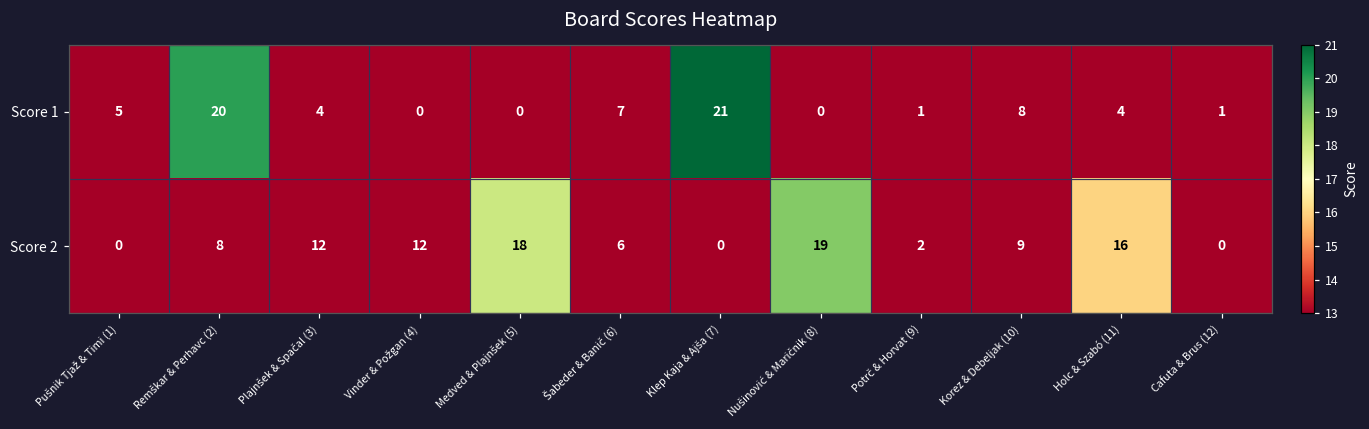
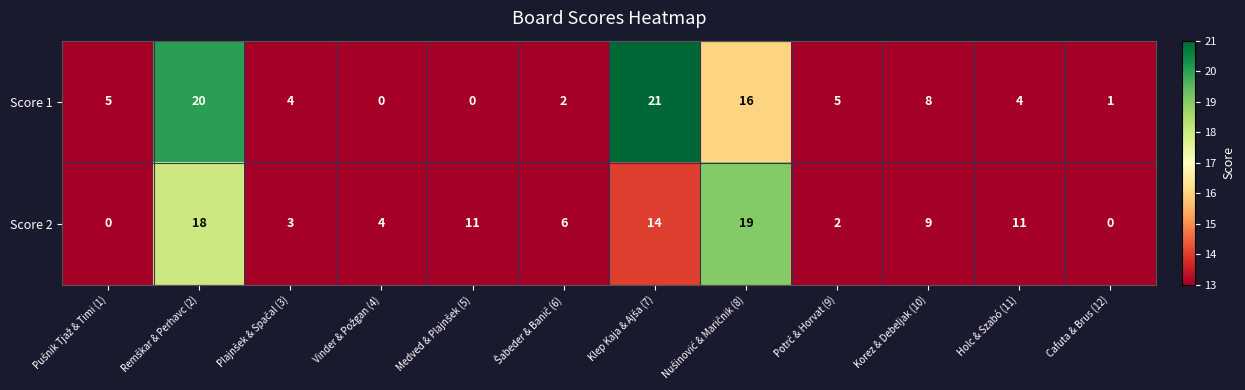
Score 1, Šabeder & Banič (6): 7 -> 2
Score 1, Nušinović & Maričnik (8): 0 -> 16
Score 1, Potrč & Horvat (9): 1 -> 5
Score 2, Remškar & Perhavc (2): 8 -> 18
Score 2, Plajnšek & Spačal (3): 12 -> 3
Score 2, Vinder & Požgan (4): 12 -> 4
Score 2, Medved & Plajnšek (5): 18 -> 11
Score 2, Klep Kaja & Ajša (7): 0 -> 14
Score 2, Holc & Szabó (11): 16 -> 11
